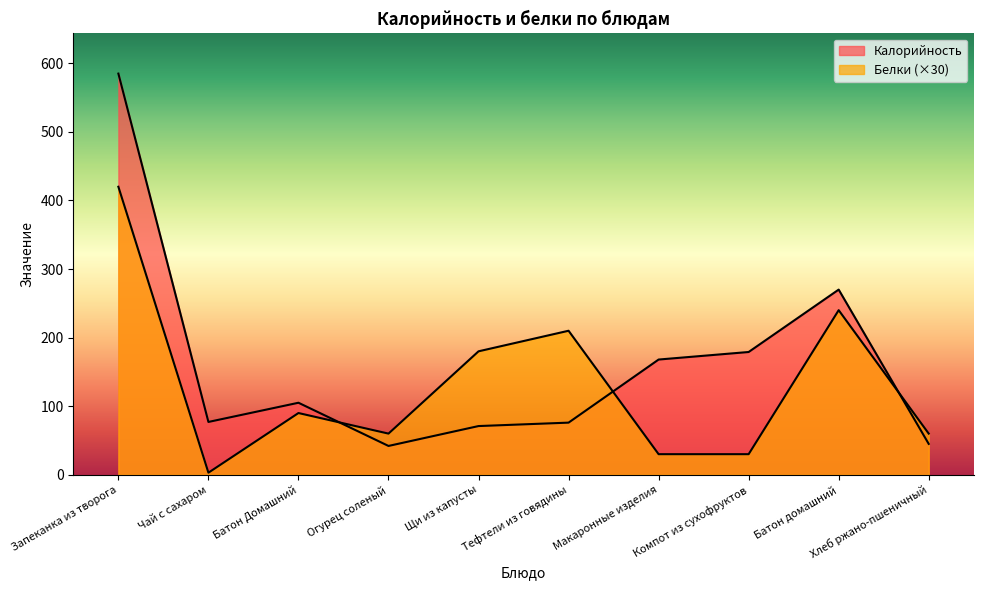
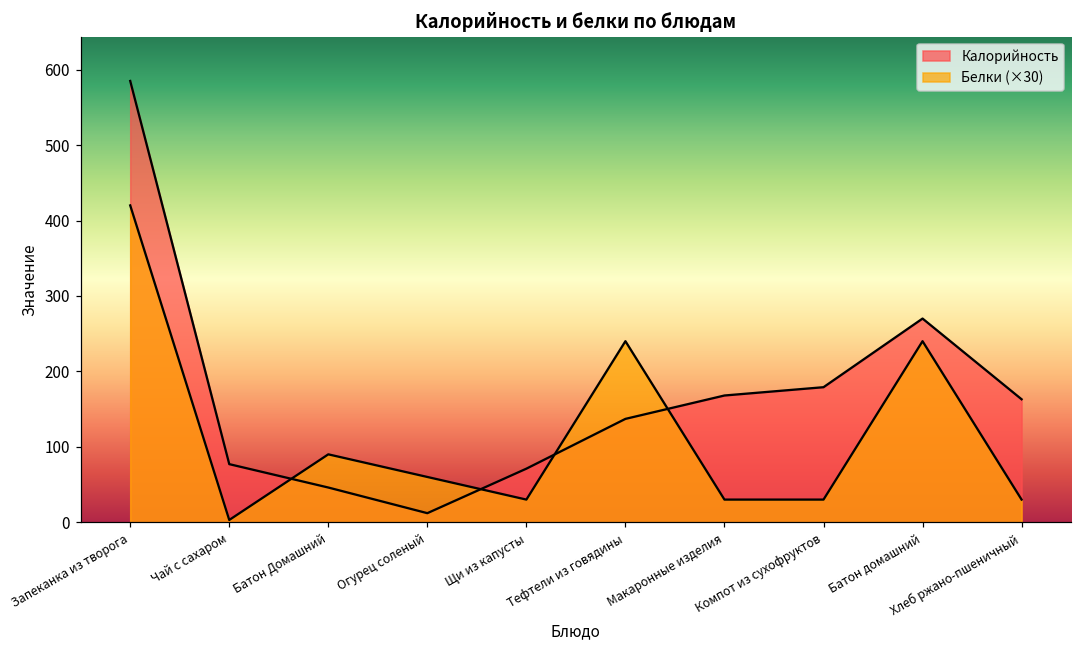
Калорийность, Батон Домашний: 110 -> 50
Калорийность, Огурец соленый: 40 -> 10
Белки (×30), Щи из капусты: 180 -> 30
Калорийность, Тефтели из говядины: 80 -> 140
Белки (×30), Тефтели из говядины: 210 -> 240
Калорийность, Хлеб ржано-пшеничный: 50 -> 160
Белки (×30), Хлеб ржано-пшеничный: 60 -> 30
